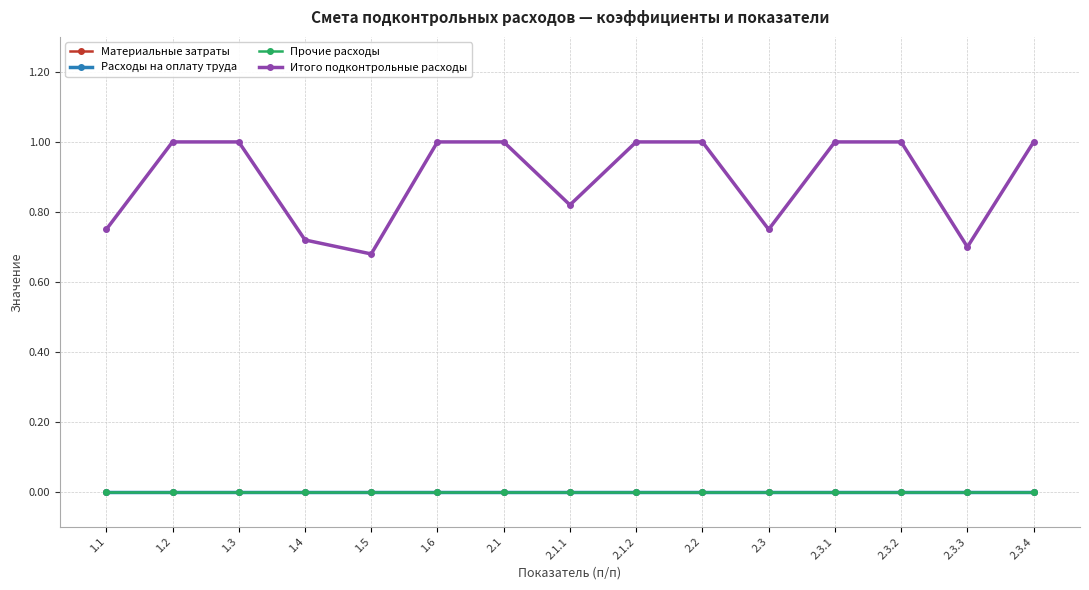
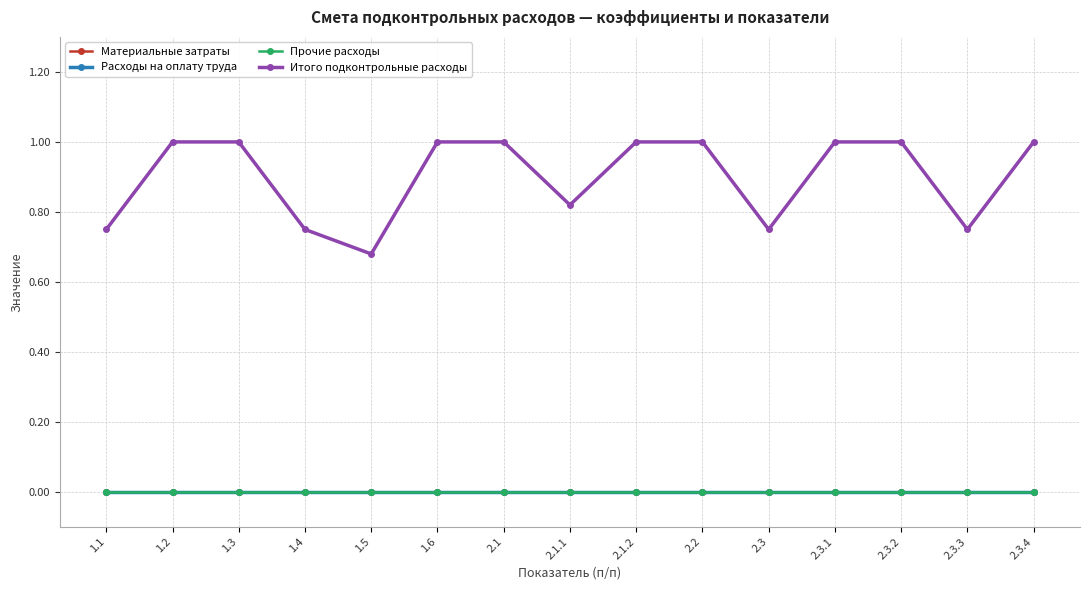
Итого подконтрольные расходы, 1.4: 0.72 -> 0.75
Итого подконтрольные расходы, 2.3.3: 0.70 -> 0.75
